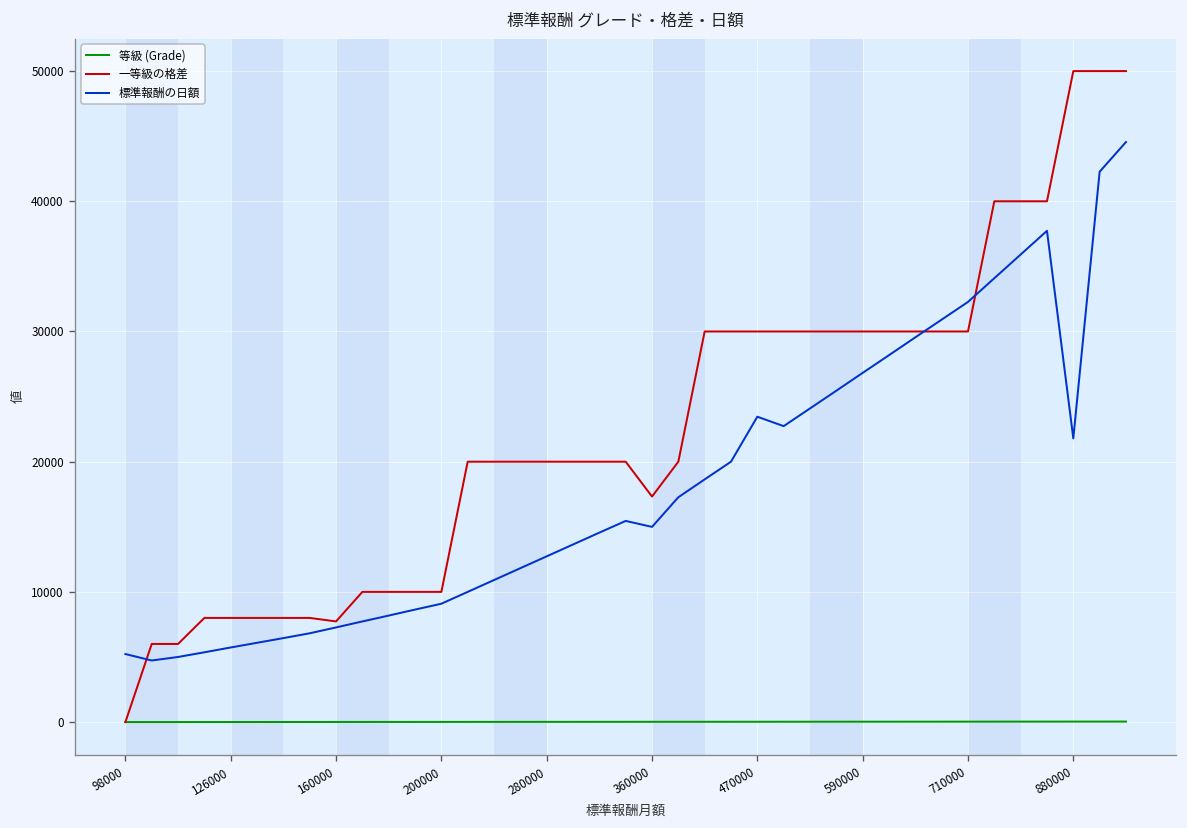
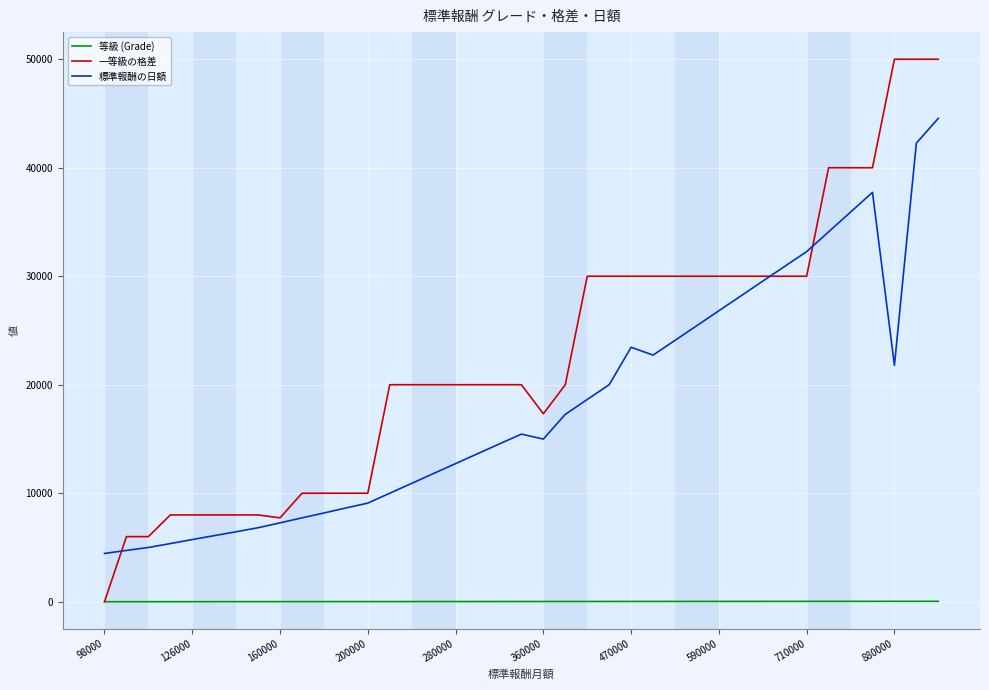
標準報酬の日額, 98000: 5200 -> 4500
